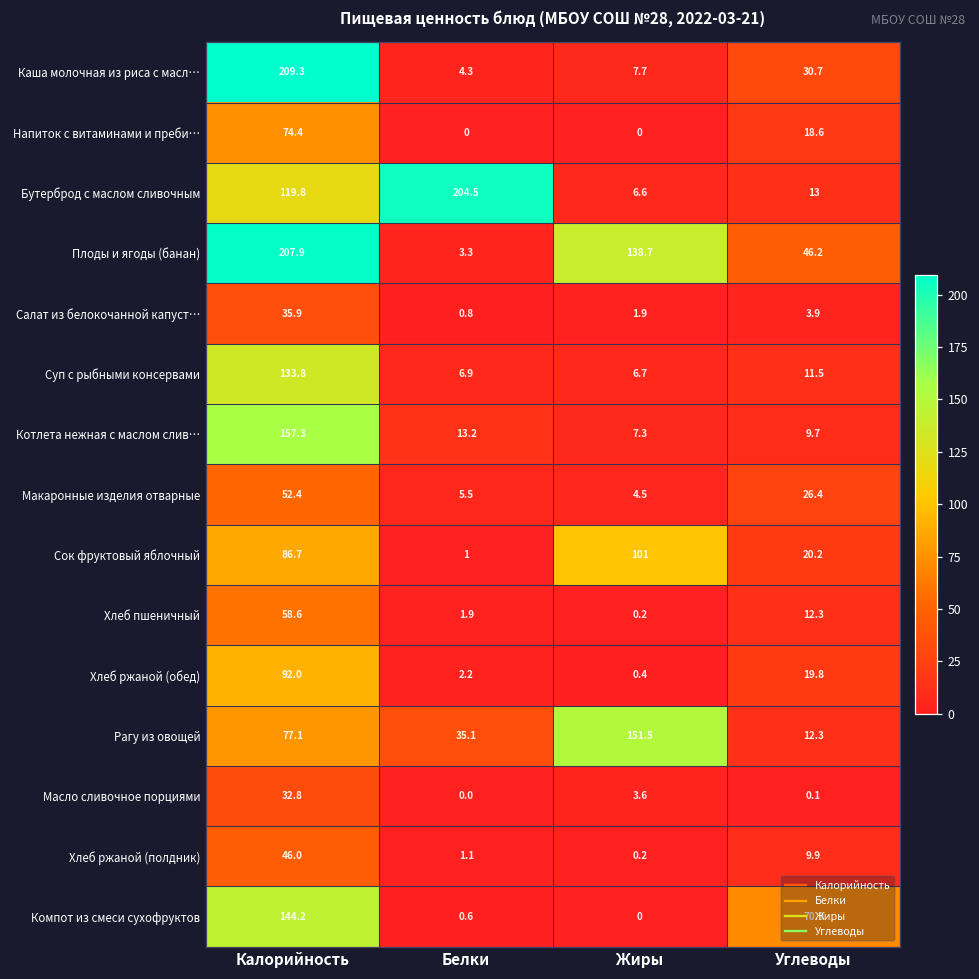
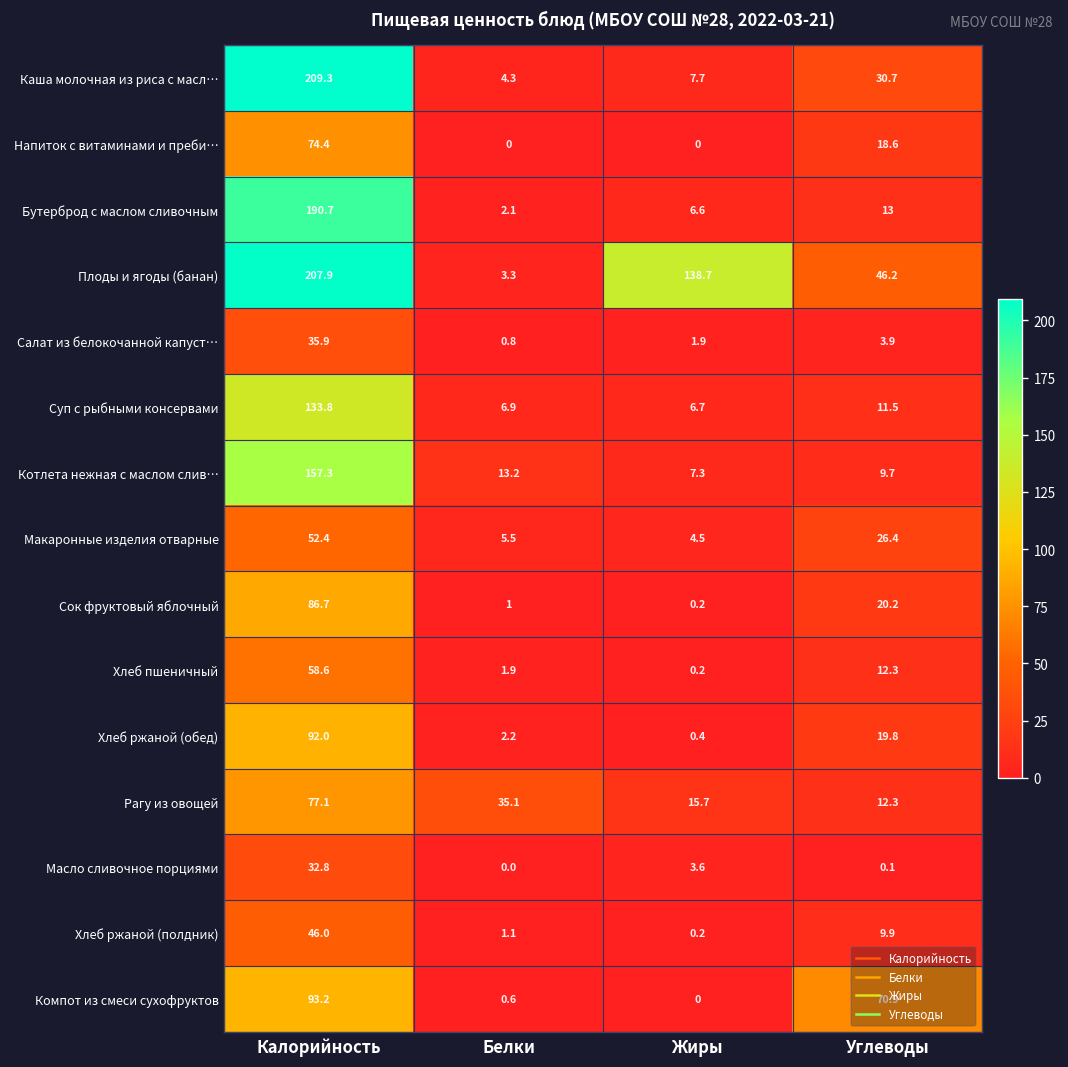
Бутерброд с маслом сливочным, Калорийность: 119.8 -> 190.7
Бутерброд с маслом сливочным, Белки: 204.5 -> 2.1
Сок фруктовый яблочный, Жиры: 101 -> 0.2
Рагу из овощей, Жиры: 151.5 -> 15.7
Компот из смеси сухофруктов, Калорийность: 144.2 -> 93.2
